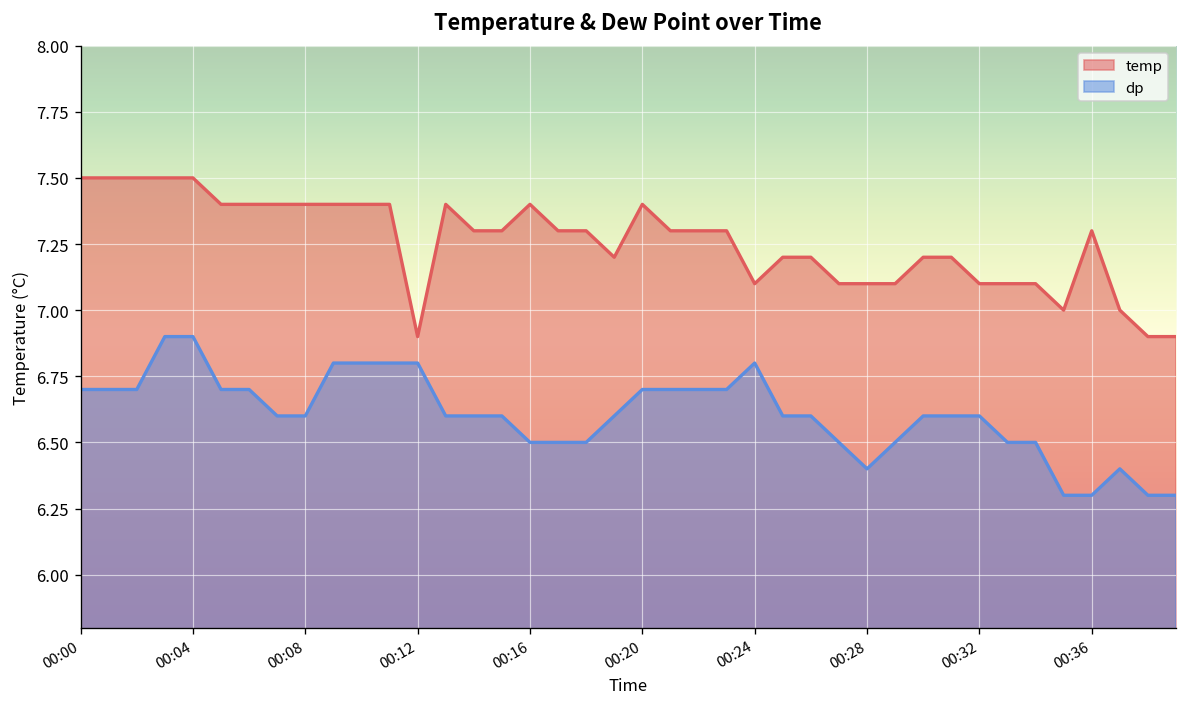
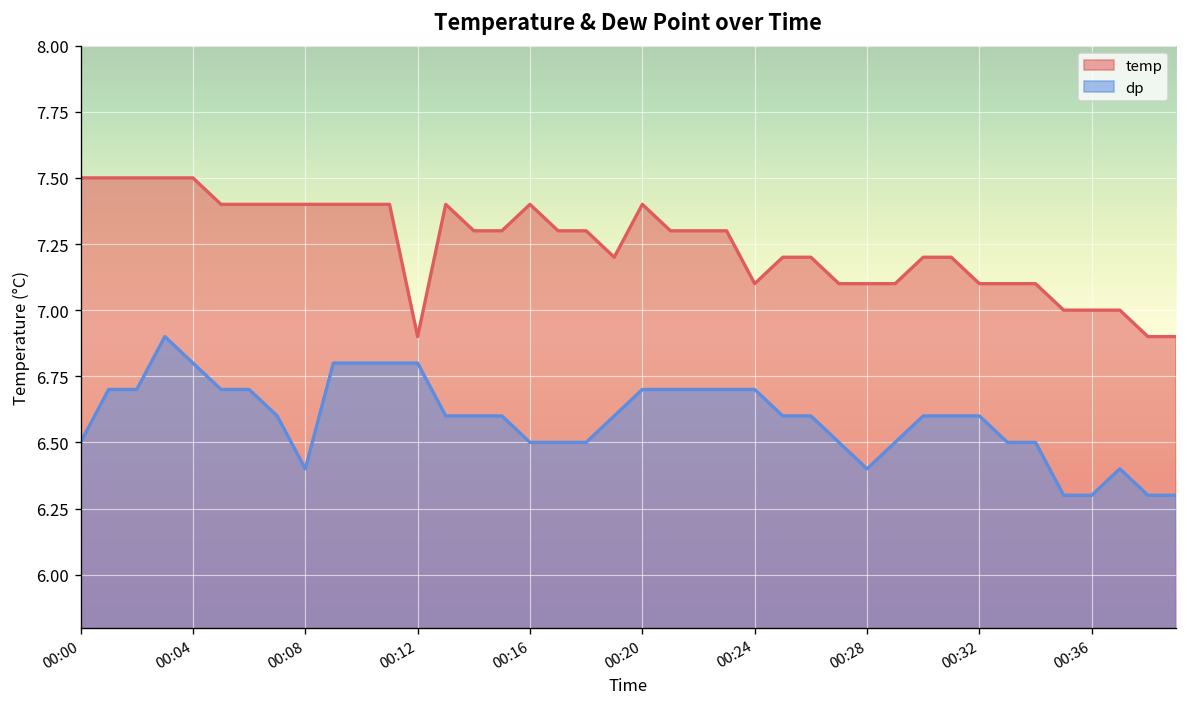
dp, 00:00: 6.7 -> 6.5
dp, 00:04: 6.9 -> 6.8
dp, 00:08: 6.6 -> 6.4
dp, 00:24: 6.8 -> 6.7
temp, 00:36: 7.3 -> 7.0
